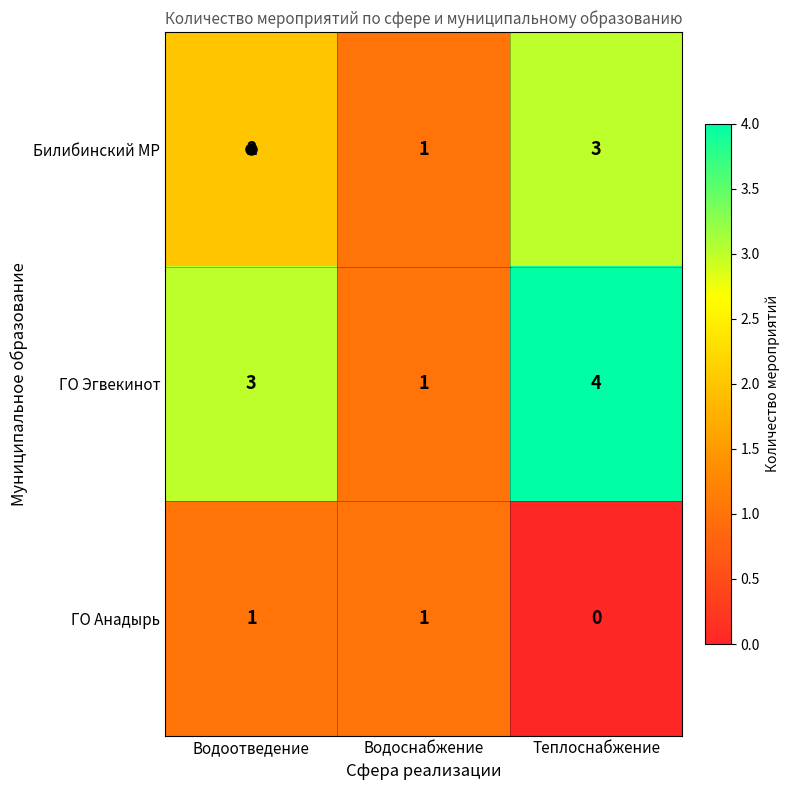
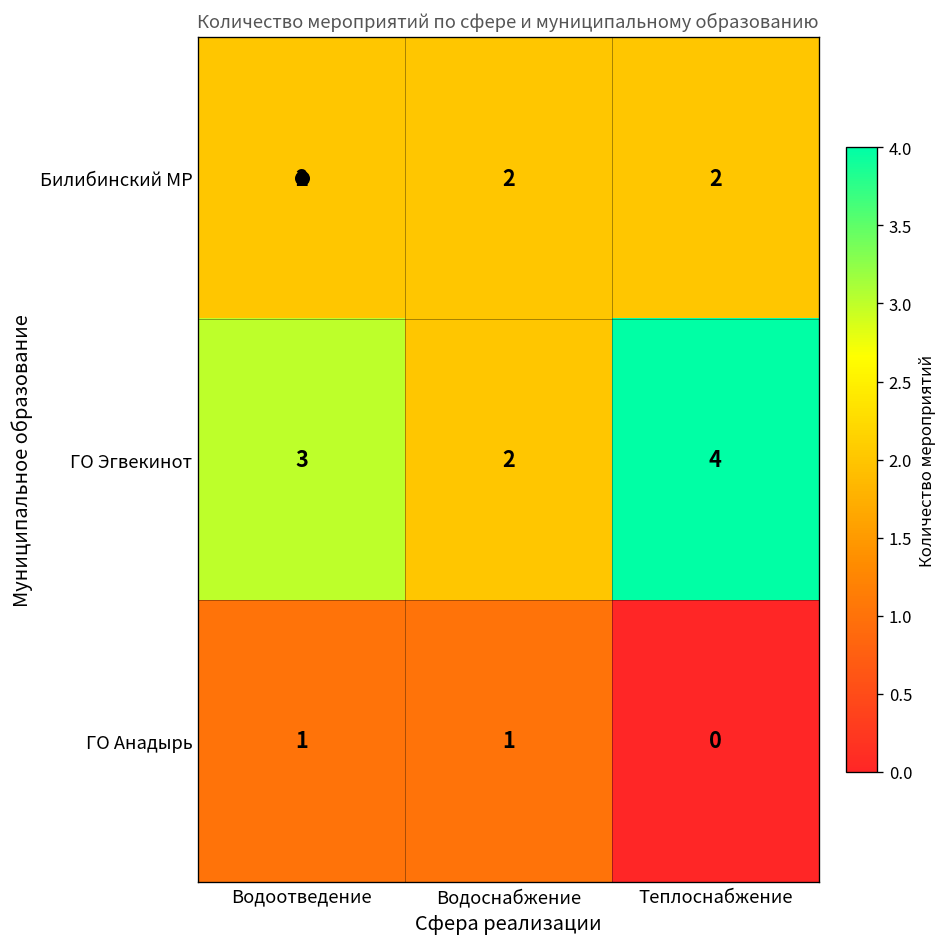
Билибинский МР, Водоснабжение: 1 -> 2
Билибинский МР, Теплоснабжение: 3 -> 2
ГО Эгвекинот, Водоснабжение: 1 -> 2
